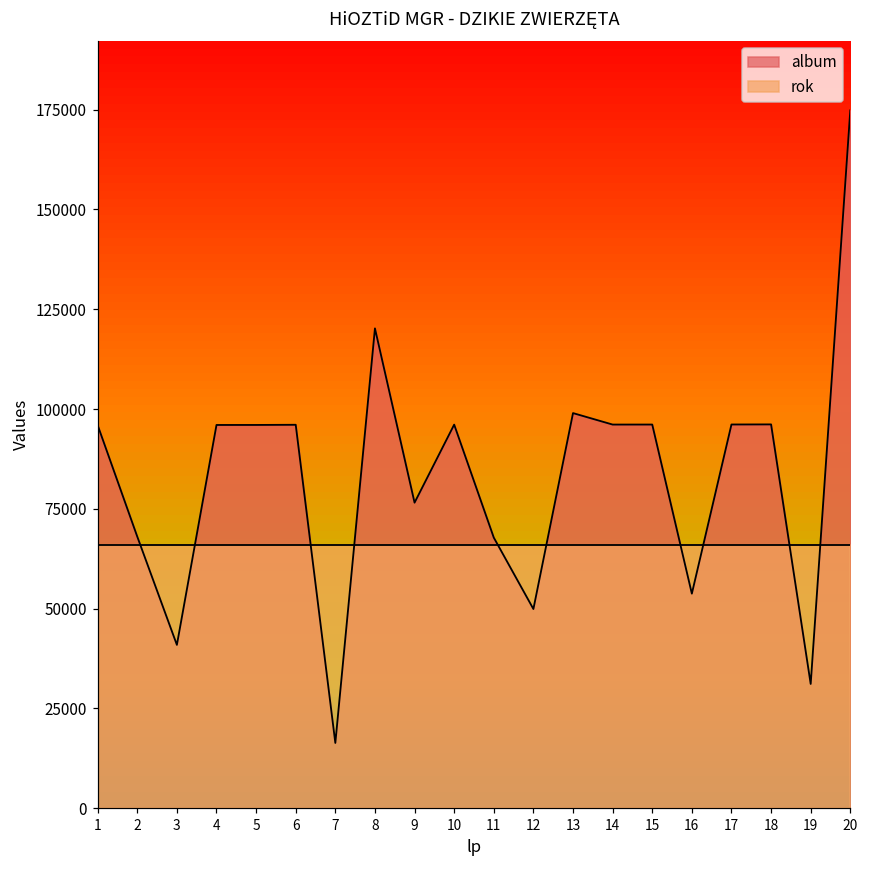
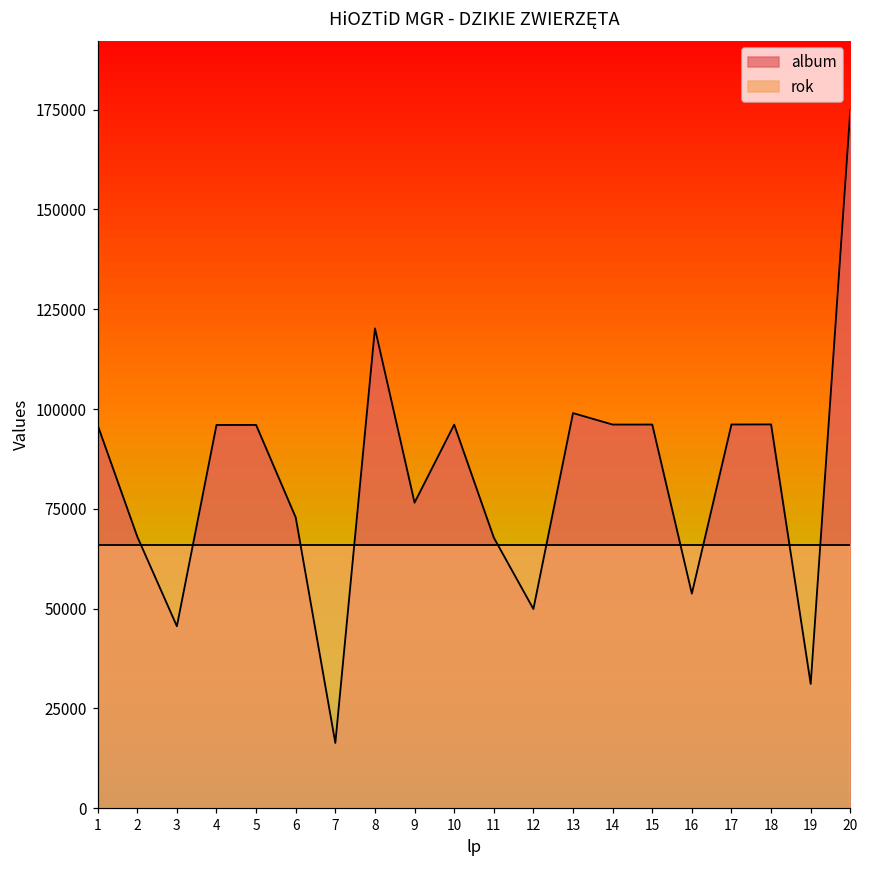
album, 3: 41000 -> 46000
album, 6: 96000 -> 73000
